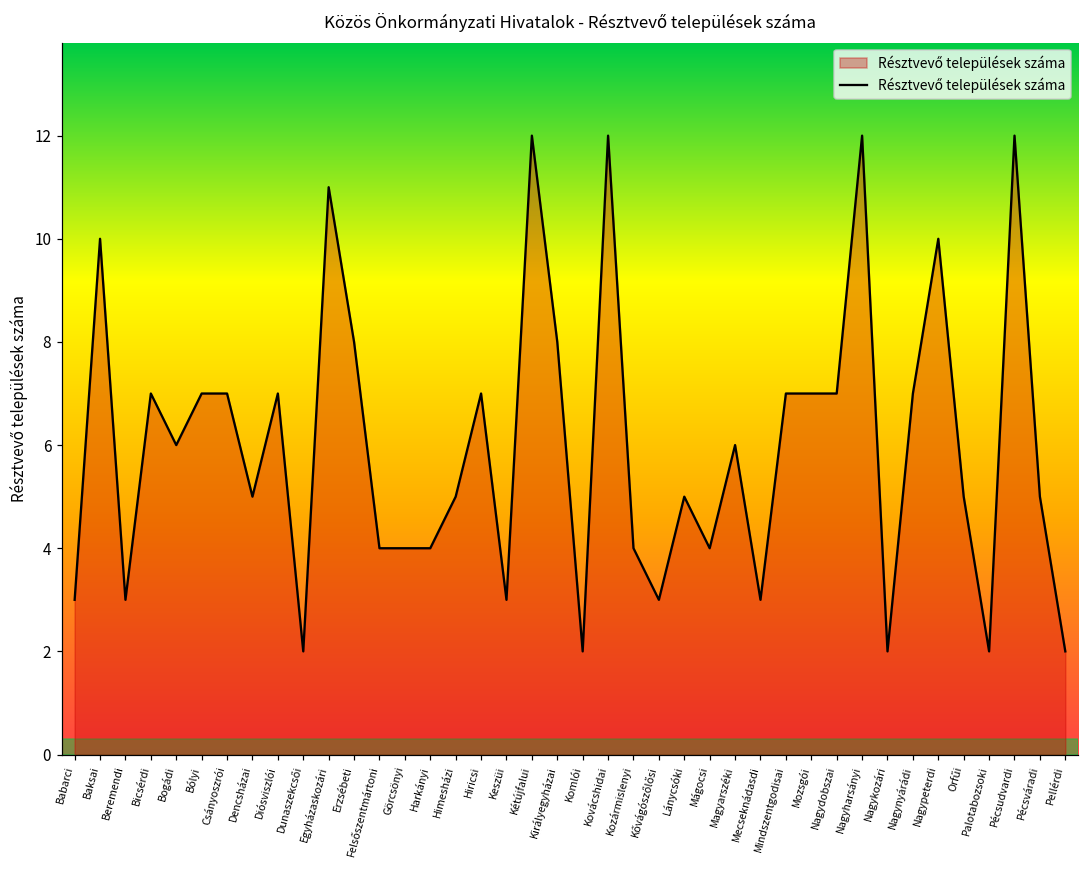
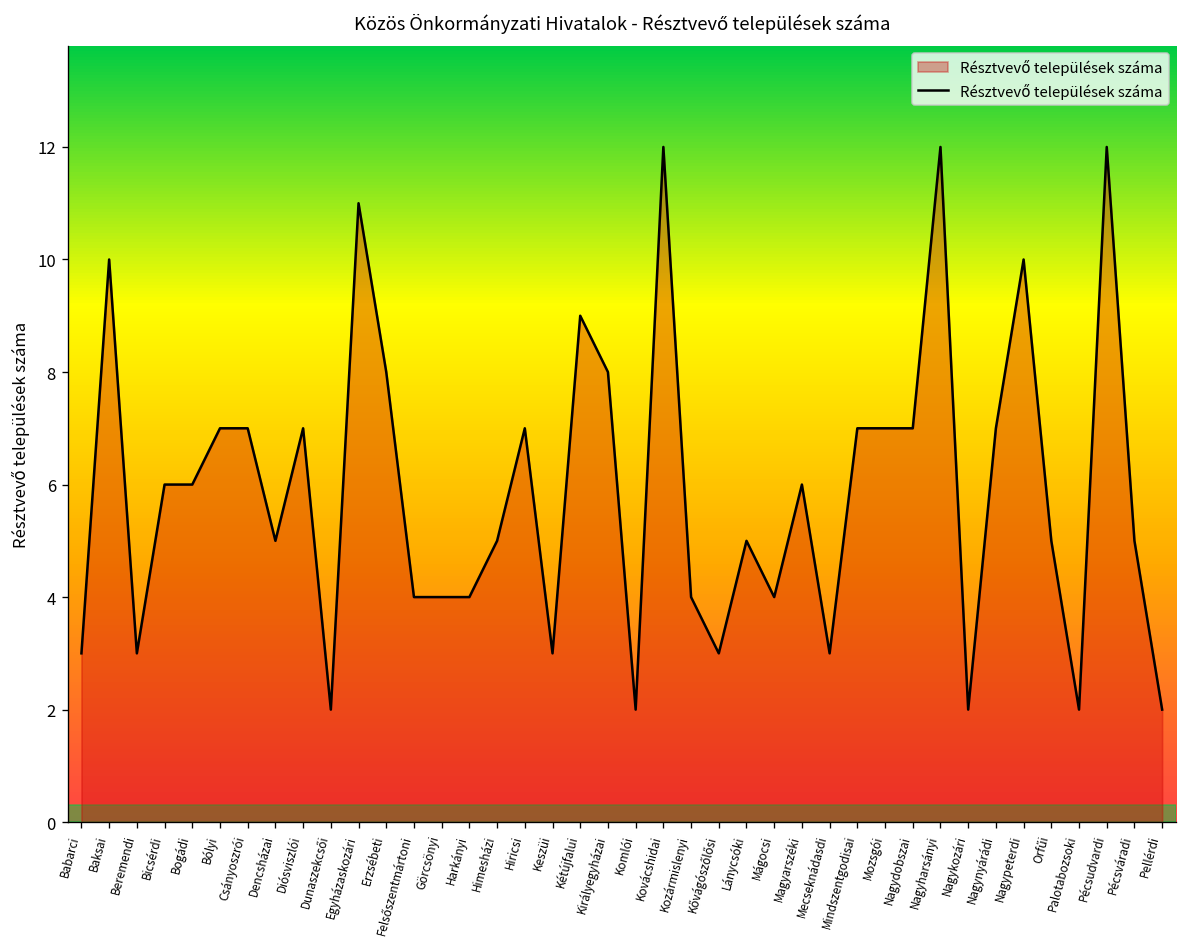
Bicsérdi: 7 -> 6
Kétújfalui: 12 -> 9
